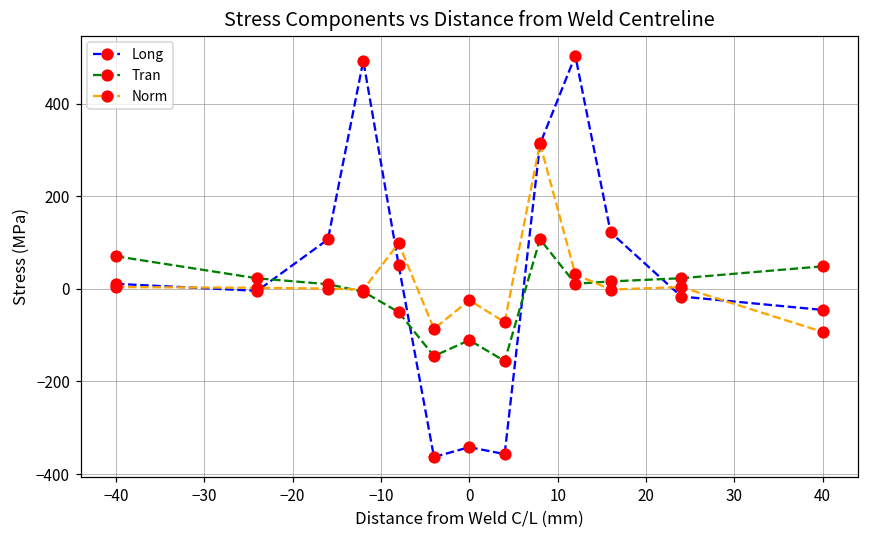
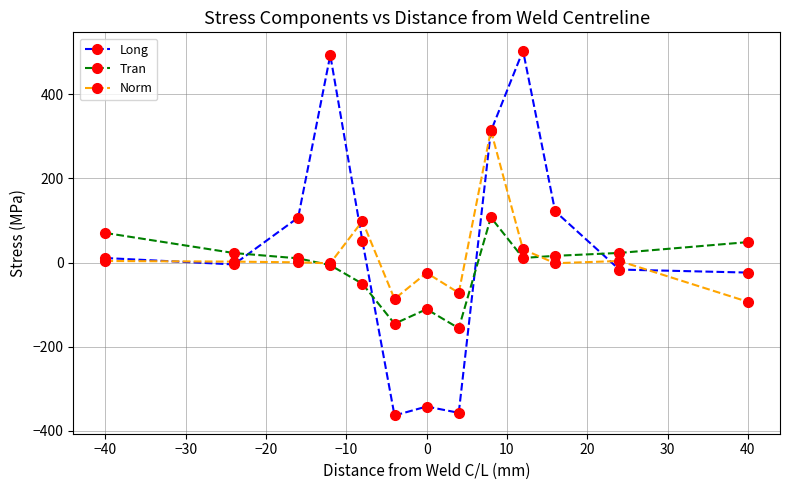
Long, 40: -50 -> -20
